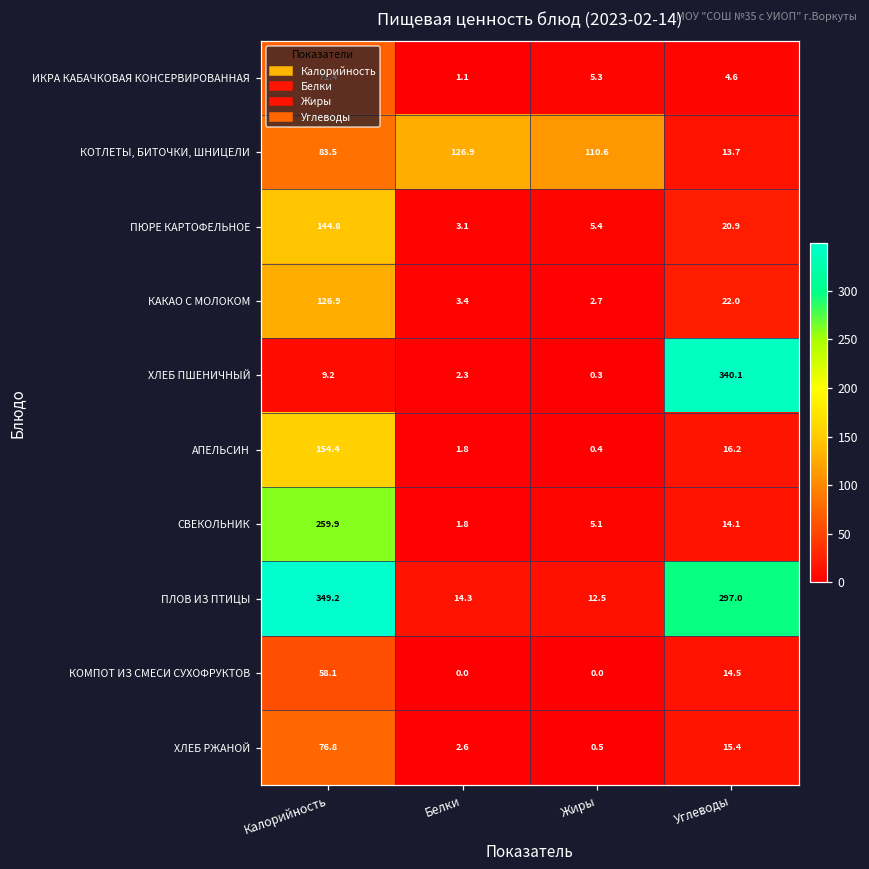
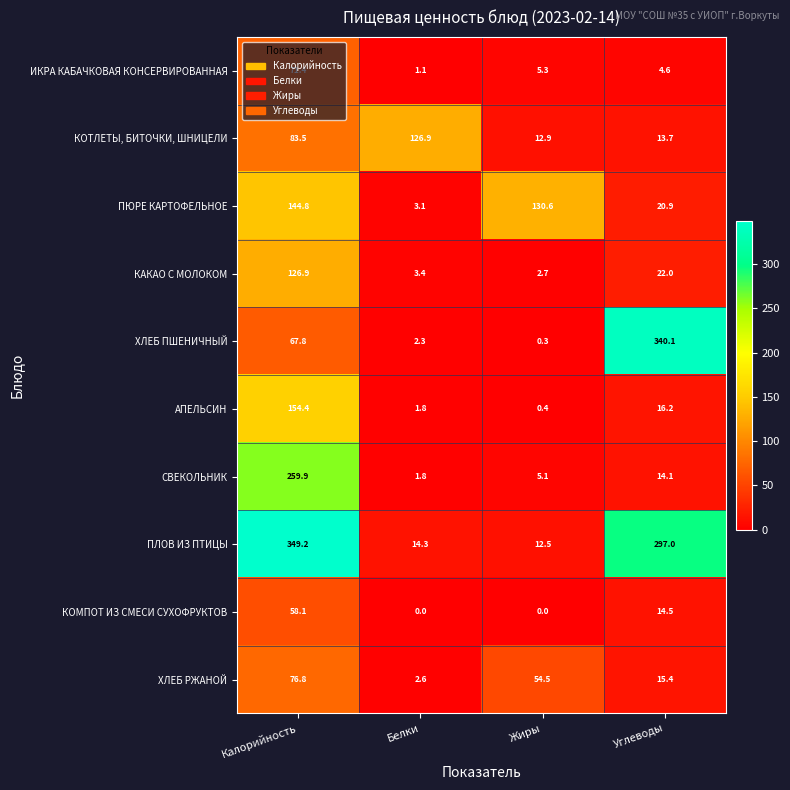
КОТЛЕТЫ, БИТОЧКИ, ШНИЦЕЛИ, Жиры: 110.6 -> 12.9
ПЮРЕ КАРТОФЕЛЬНОЕ, Жиры: 5.4 -> 130.6
ХЛЕБ ПШЕНИЧНЫЙ, Калорийность: 9.2 -> 67.8
ХЛЕБ РЖАНОЙ, Жиры: 0.5 -> 54.5
